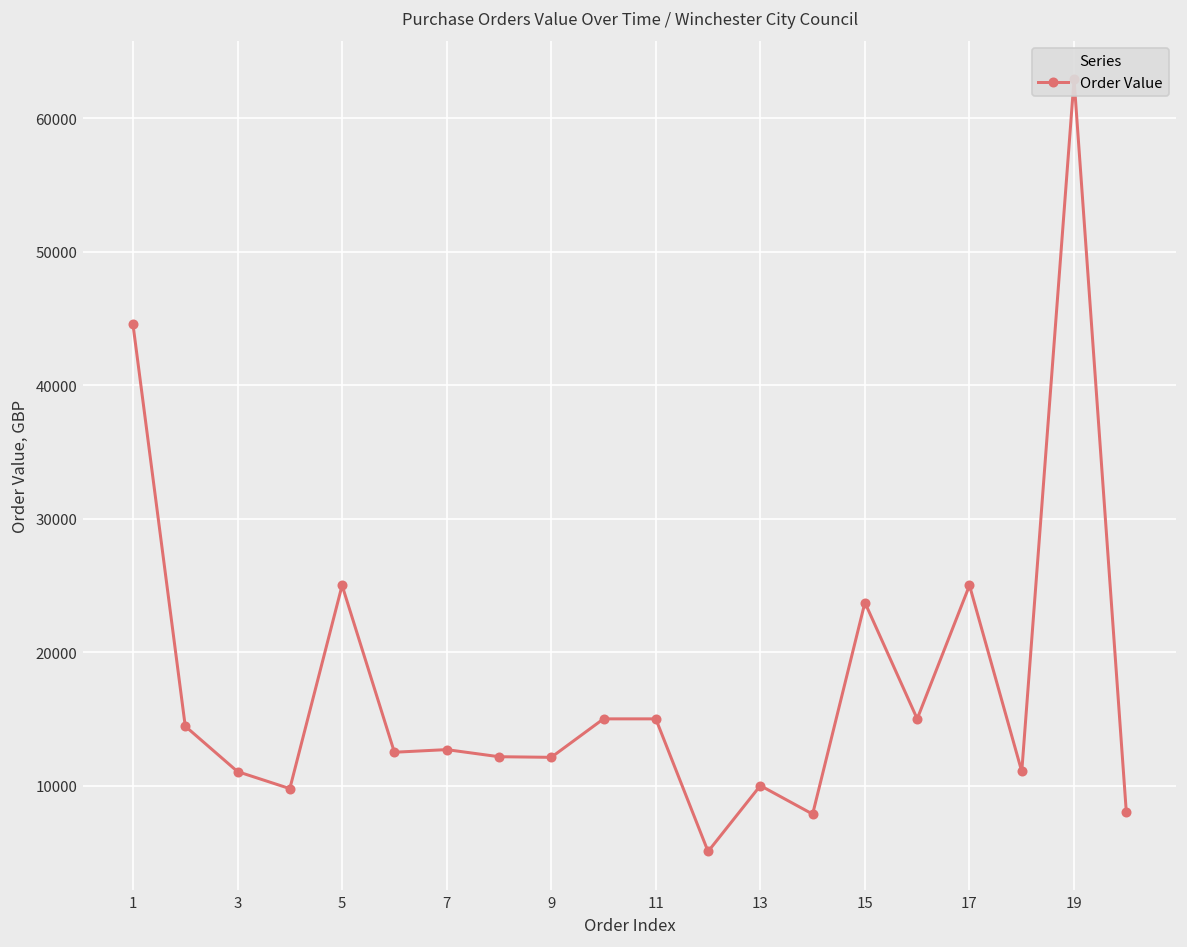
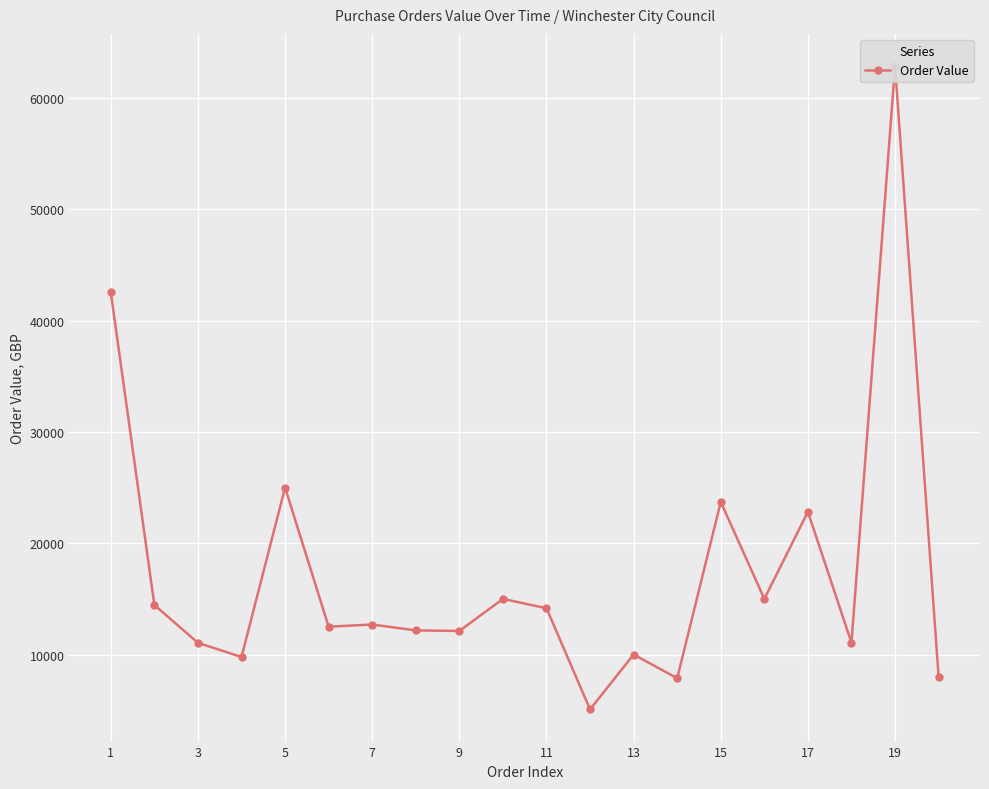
1: 44500 -> 42600
11: 15000 -> 14200
17: 25000 -> 22800
